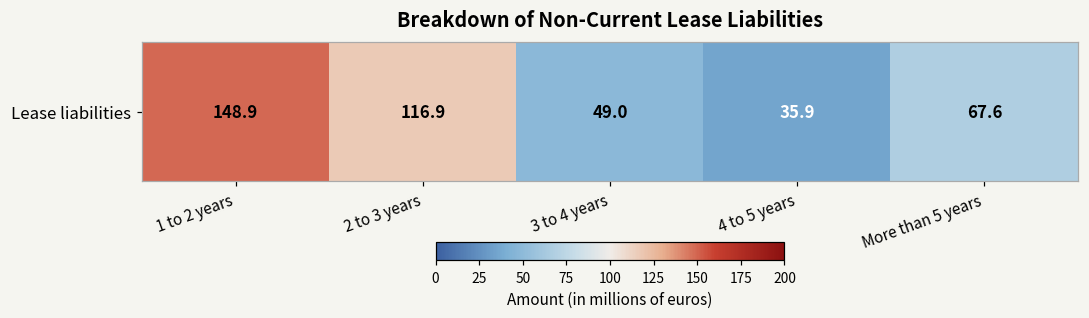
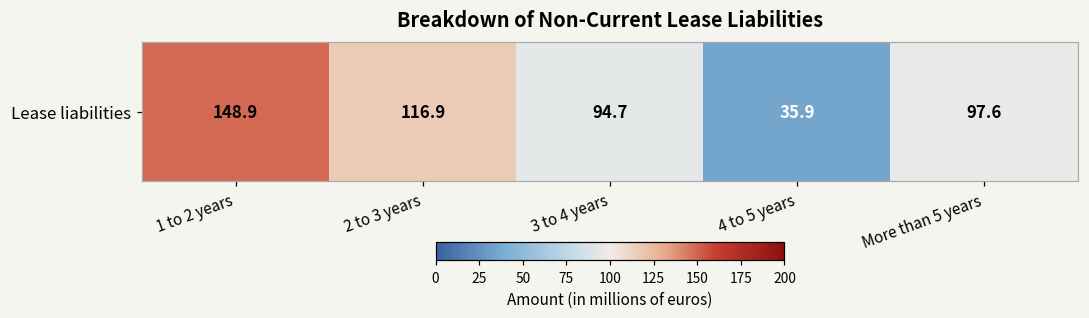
Lease liabilities, 3 to 4 years: 49.0 -> 94.7
Lease liabilities, More than 5 years: 67.6 -> 97.6
